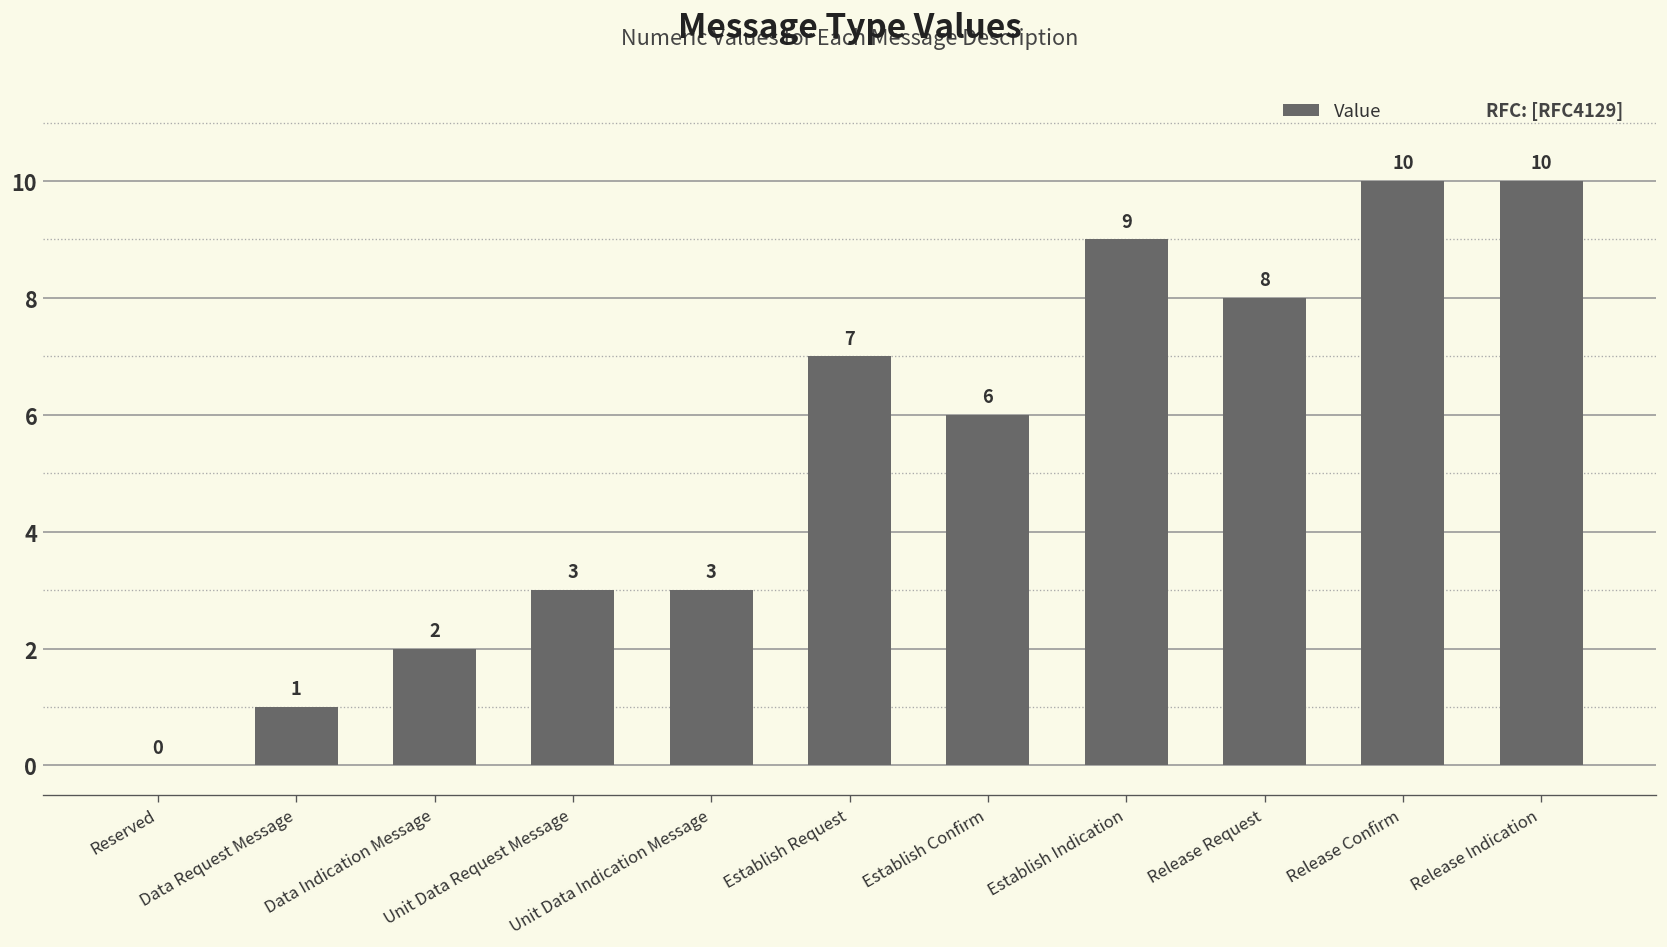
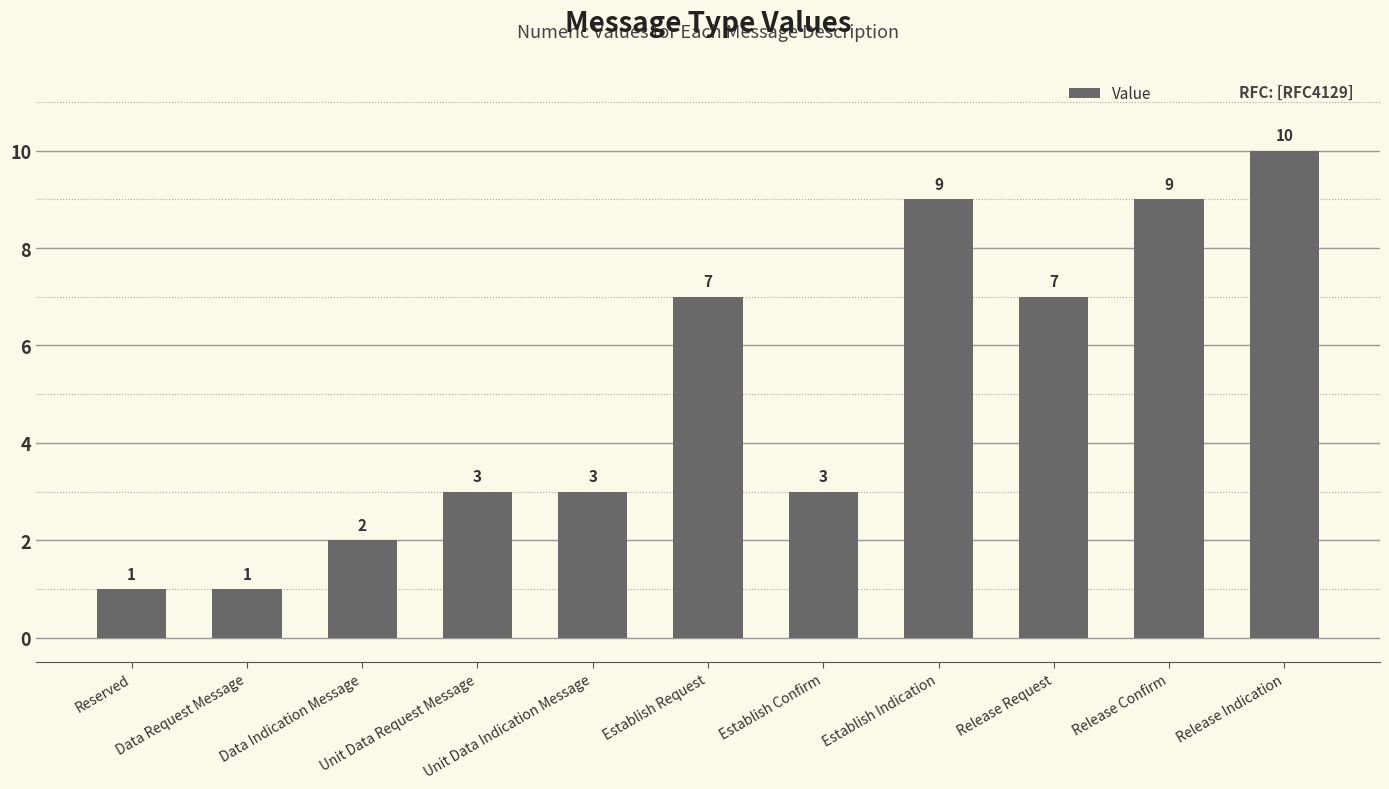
Reserved: 0 -> 1
Establish Confirm: 6 -> 3
Release Request: 8 -> 7
Release Confirm: 10 -> 9
